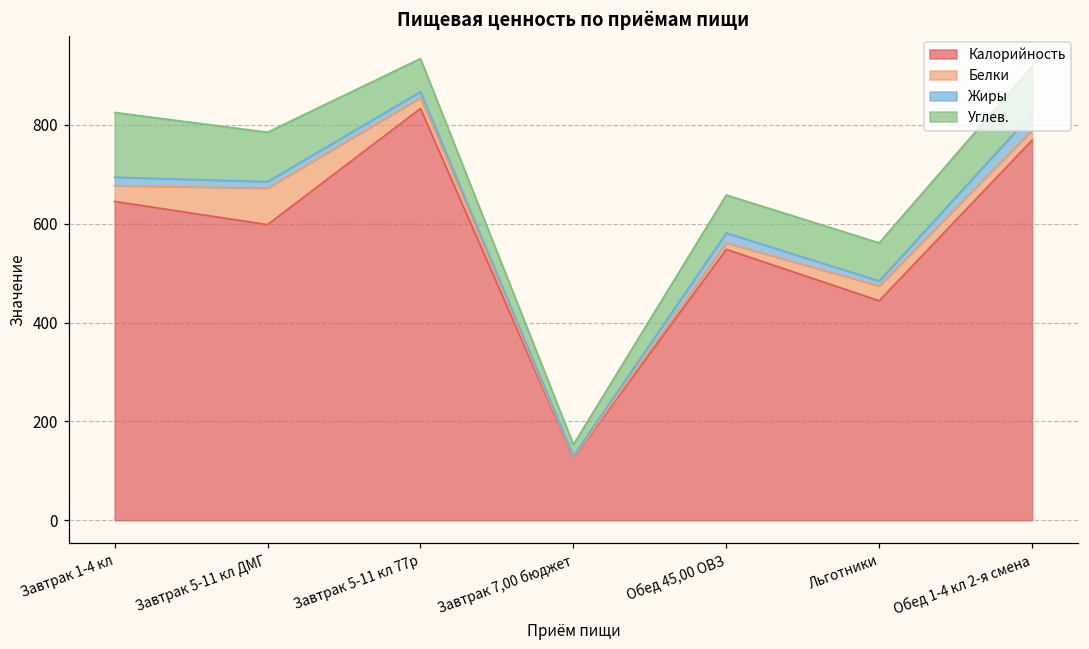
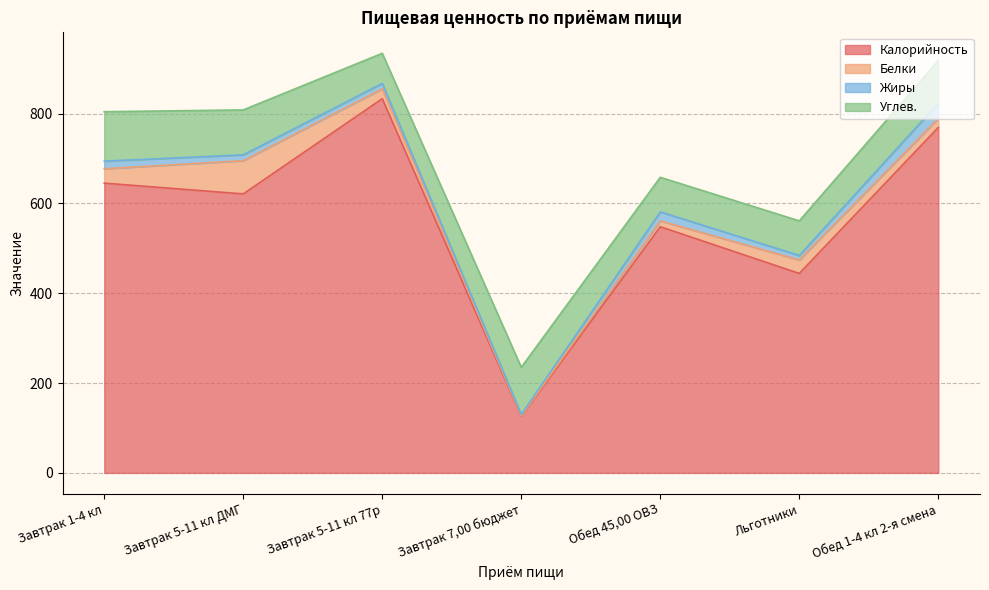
Углев., Завтрак 1-4 кл: 130 -> 110
Калорийность, Завтрак 5-11 кл ДМГ: 600 -> 620
Углев., Завтрак 7,00 бюджет: 20 -> 110
